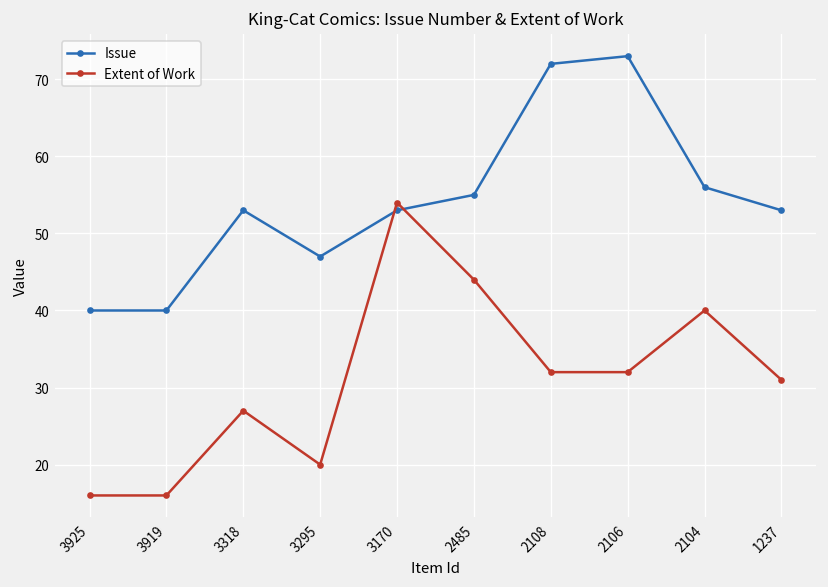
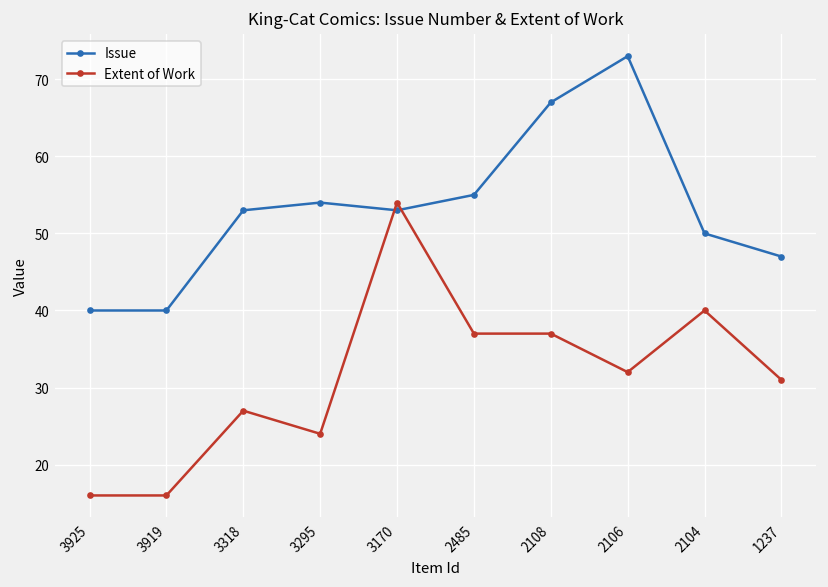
Issue, 3295: 47 -> 54
Extent of Work, 3295: 20 -> 24
Extent of Work, 2485: 44 -> 37
Issue, 2108: 72 -> 67
Extent of Work, 2108: 32 -> 37
Issue, 2104: 56 -> 50
Issue, 1237: 53 -> 47
